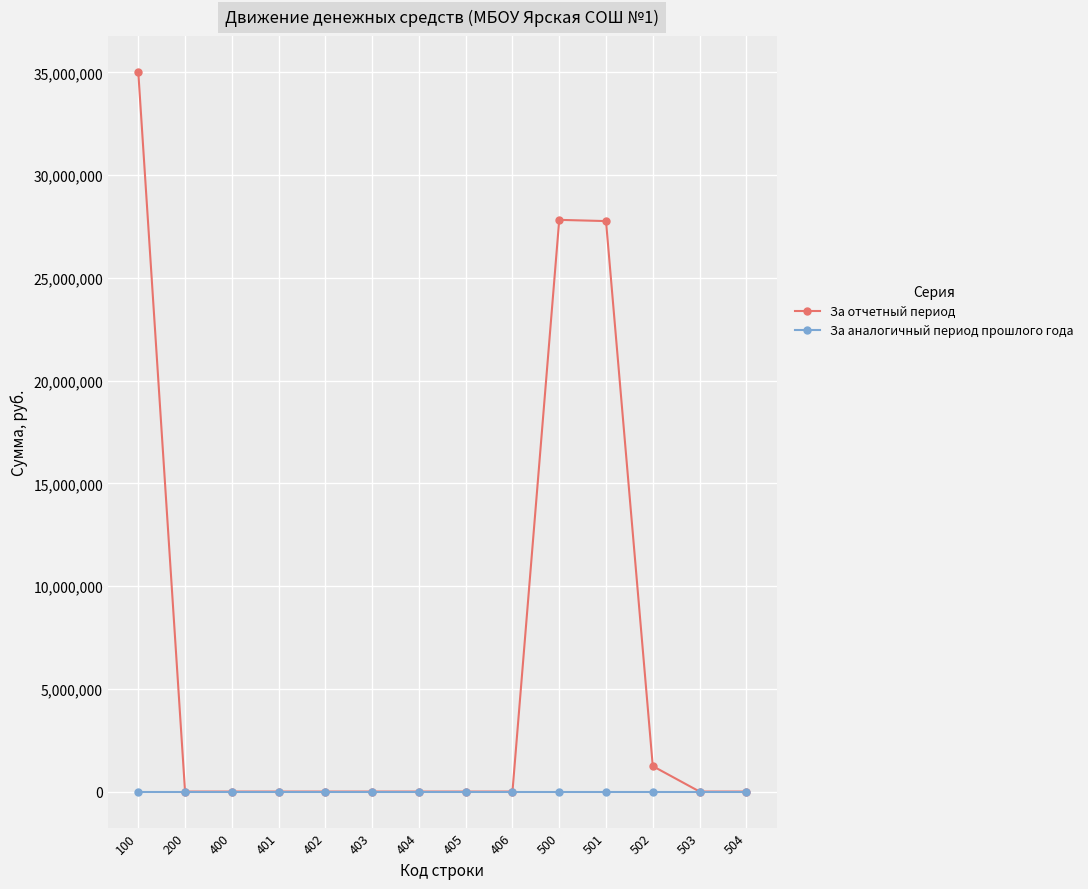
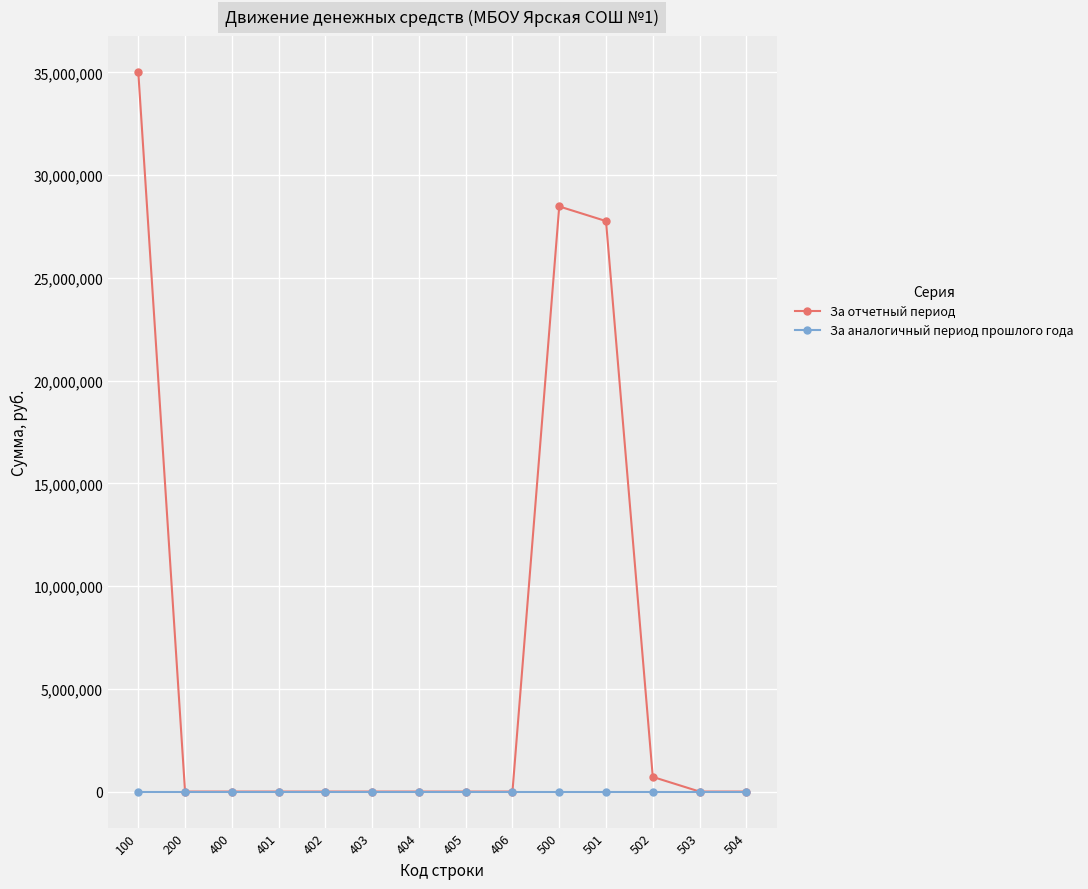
За отчетный период, 500: 27,800,000 -> 28,500,000
За отчетный период, 502: 1,200,000 -> 700,000
